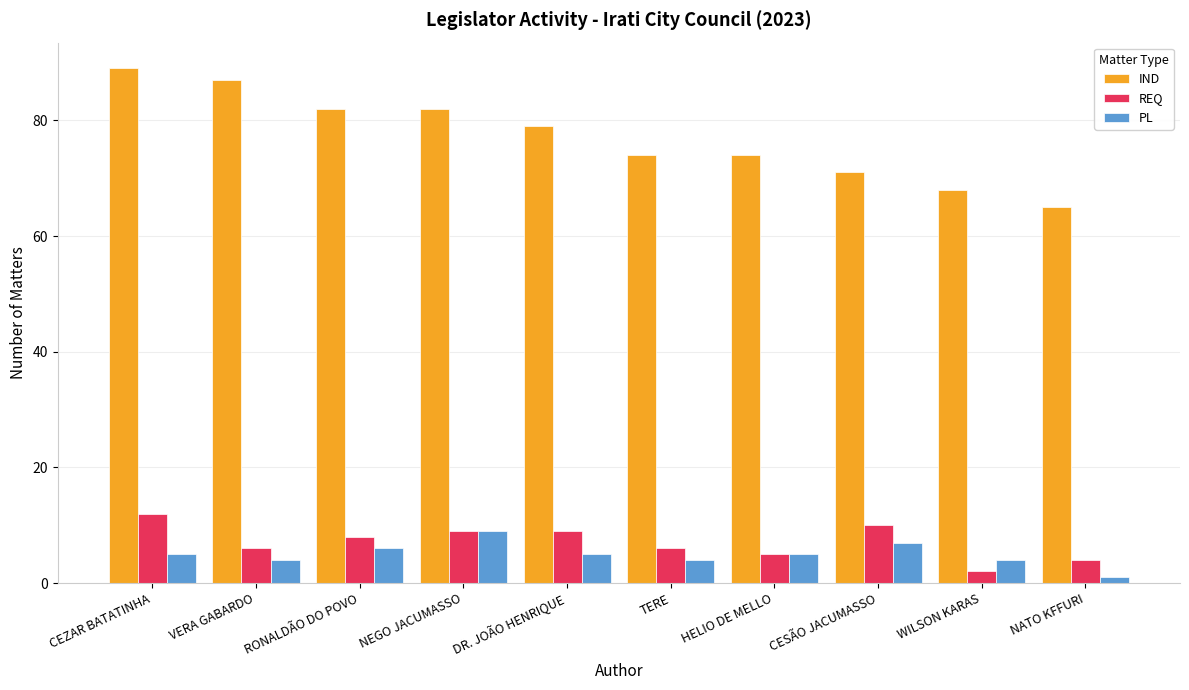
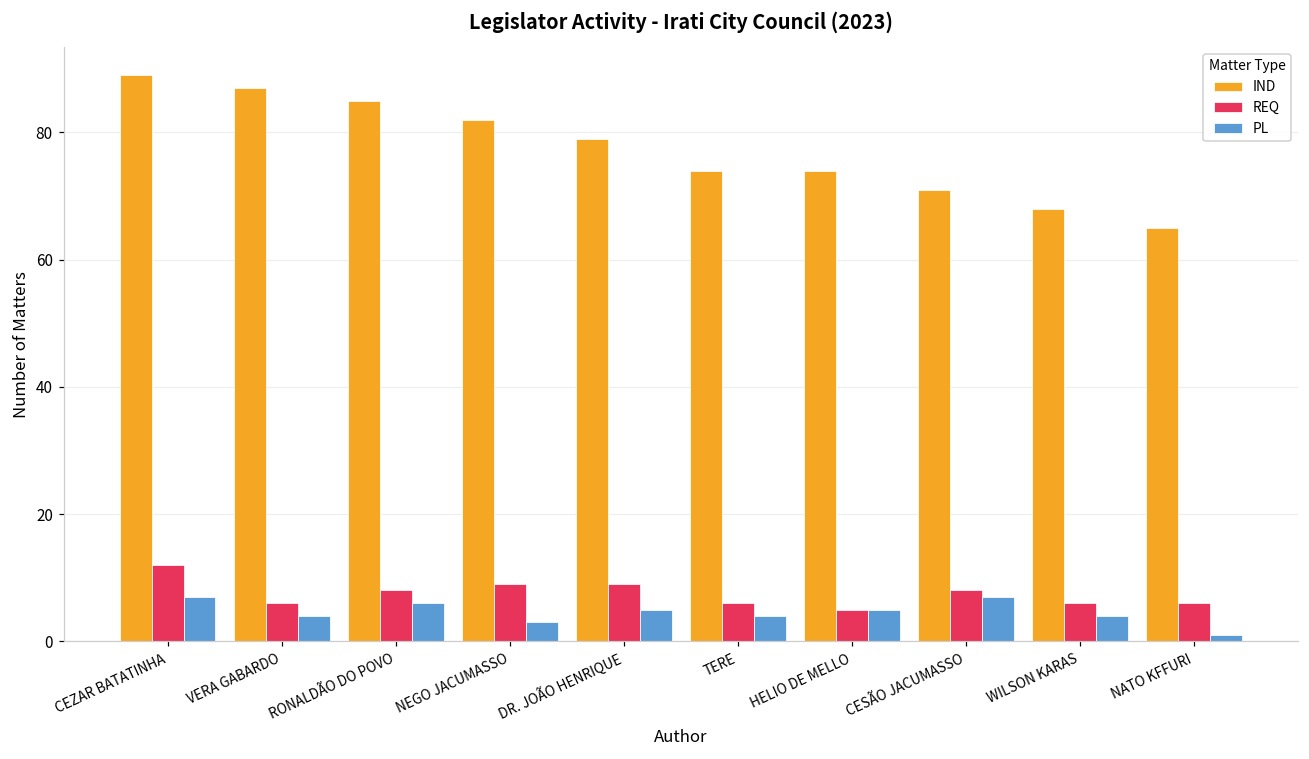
PL, CEZAR BATATINHA: 5 -> 7
IND, RONALDÃO DO POVO: 82 -> 85
PL, NEGO JACUMASSO: 9 -> 3
REQ, CESÃO JACUMASSO: 10 -> 8
REQ, WILSON KARAS: 2 -> 6
REQ, NATO KFFURI: 4 -> 6
